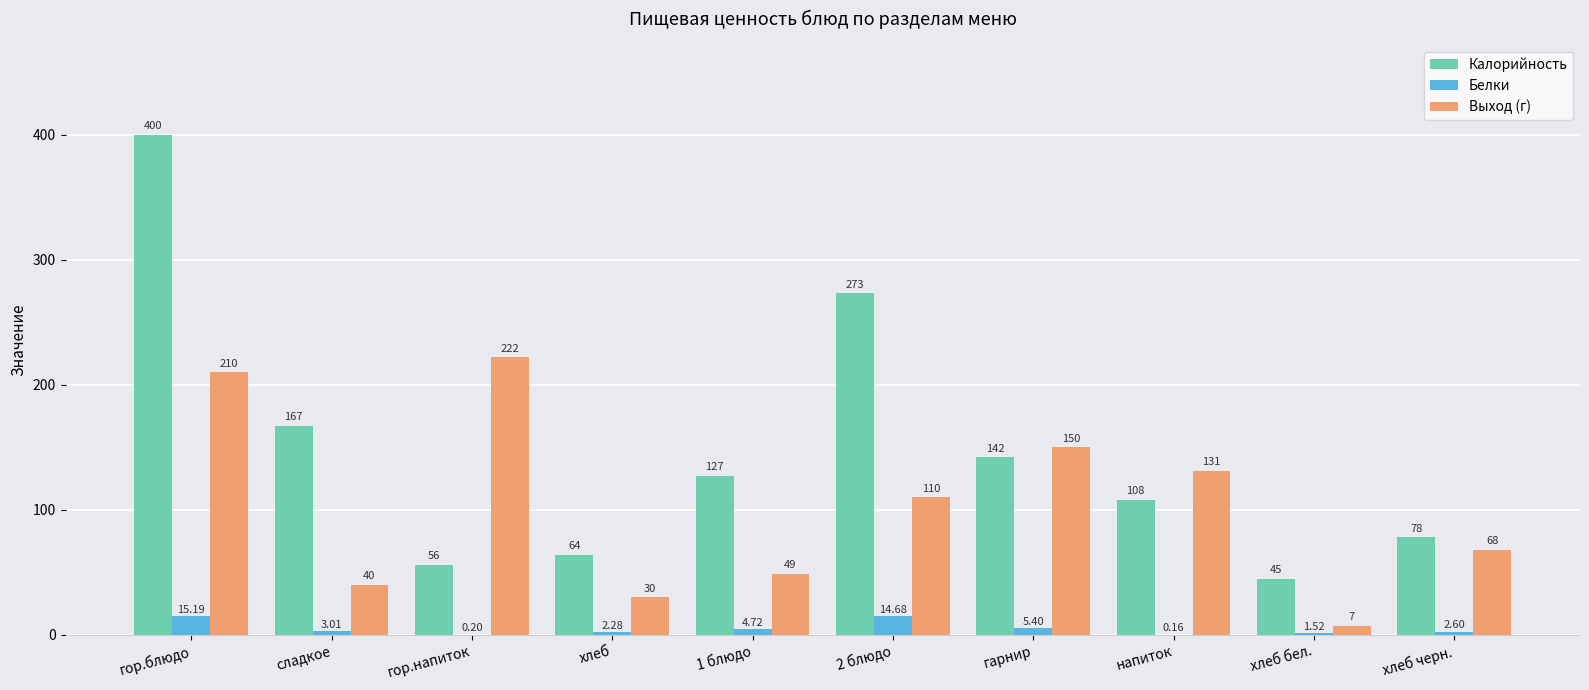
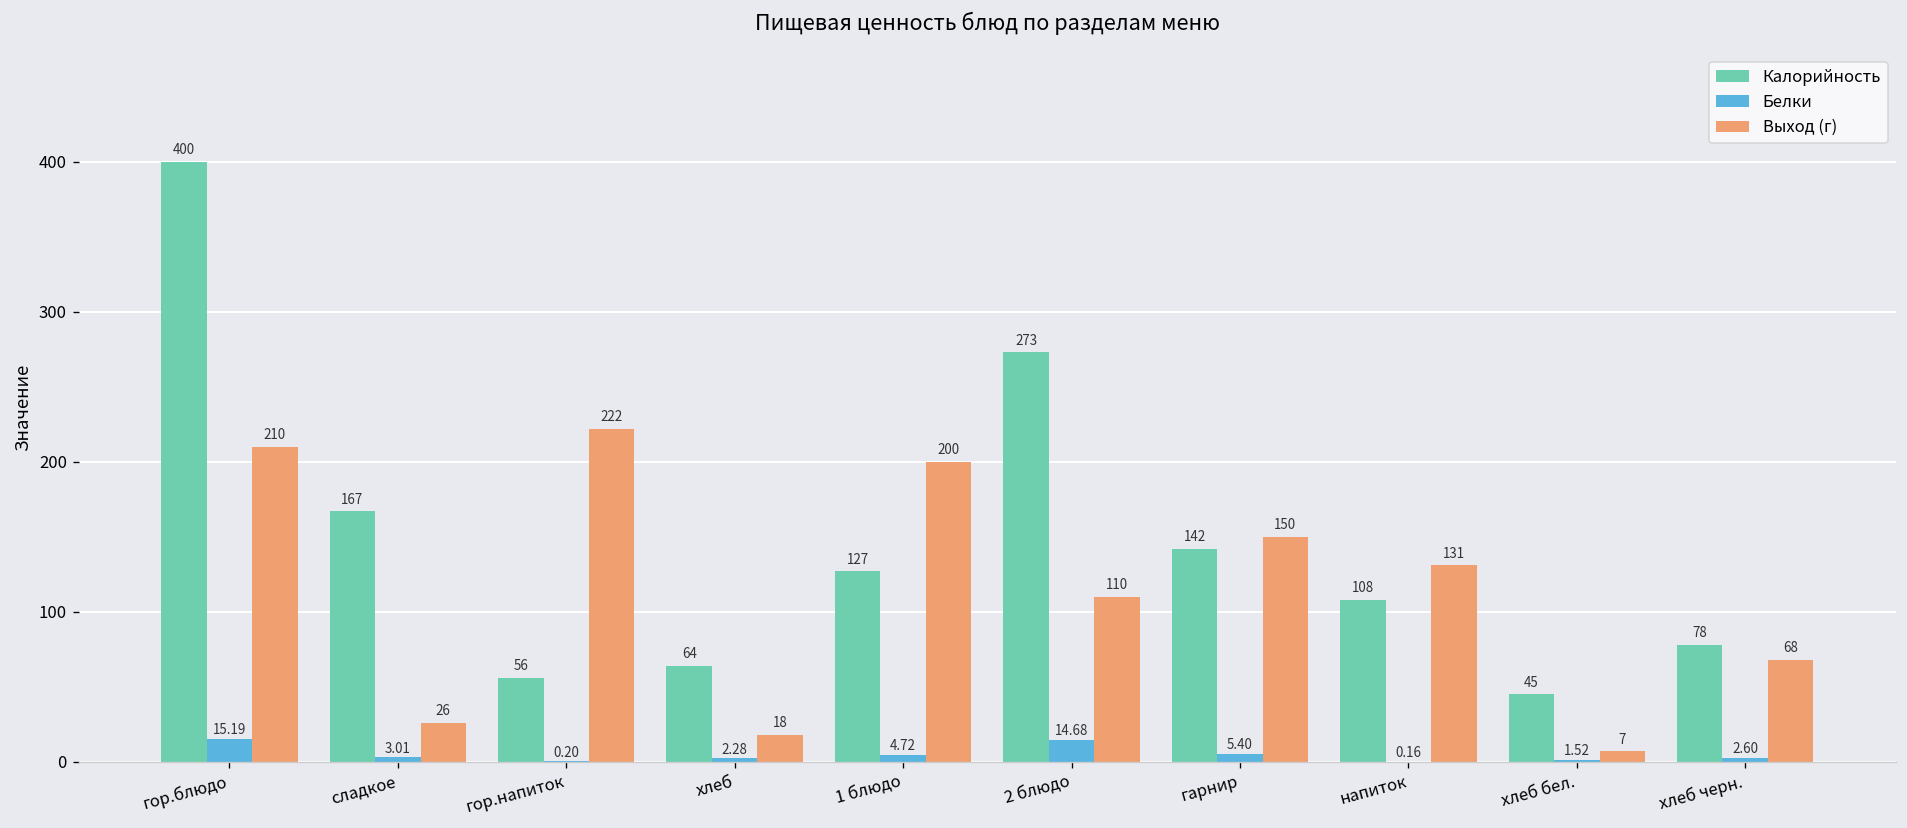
Выход (г), сладкое: 40 -> 26
Выход (г), хлеб: 30 -> 18
Выход (г), 1 блюдо: 49 -> 200
